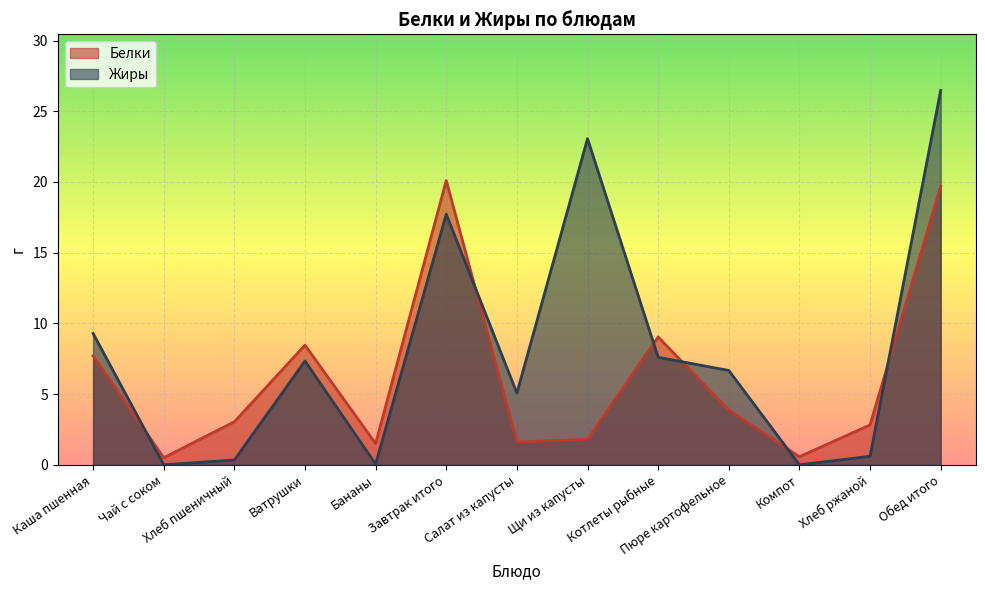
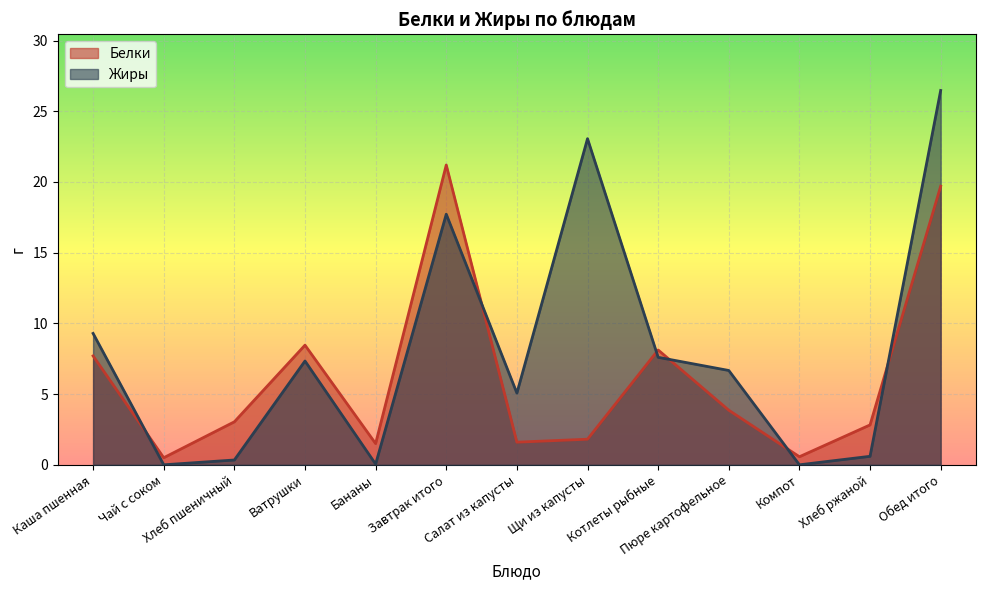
Белки, Завтрак итого: 20.1 -> 21.2
Белки, Котлеты рыбные: 9.0 -> 8.1
